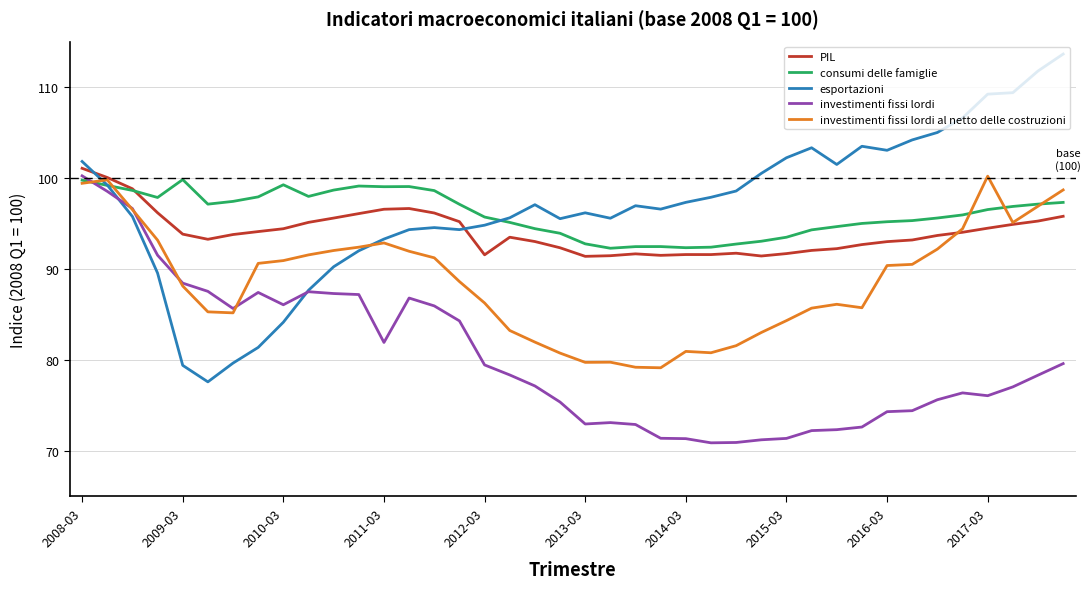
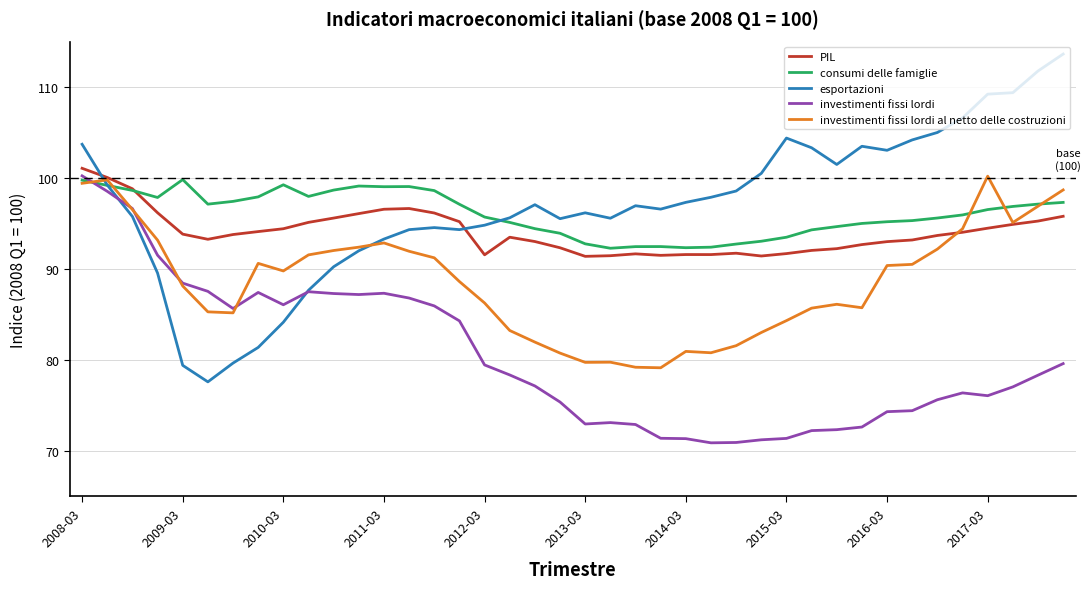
esportazioni, 2008-03: 102 -> 104
investimenti fissi lordi al netto delle costruzioni, 2010-03: 91 -> 90
investimenti fissi lordi, 2011-03: 82 -> 87
esportazioni, 2015-03: 102 -> 104
